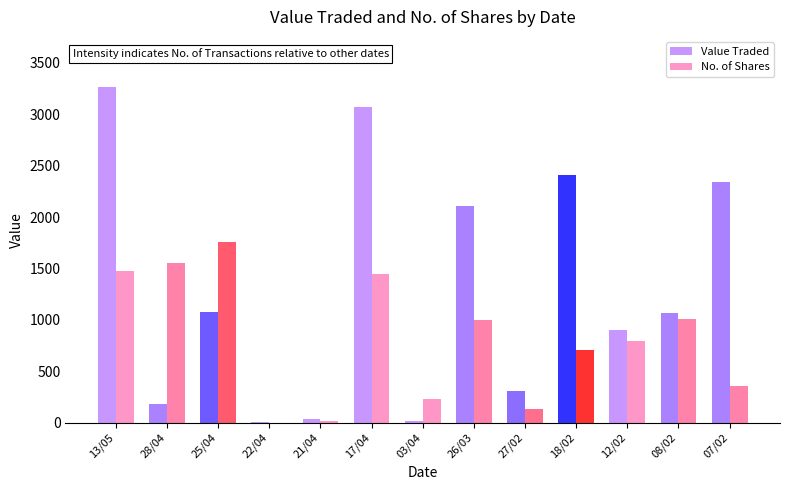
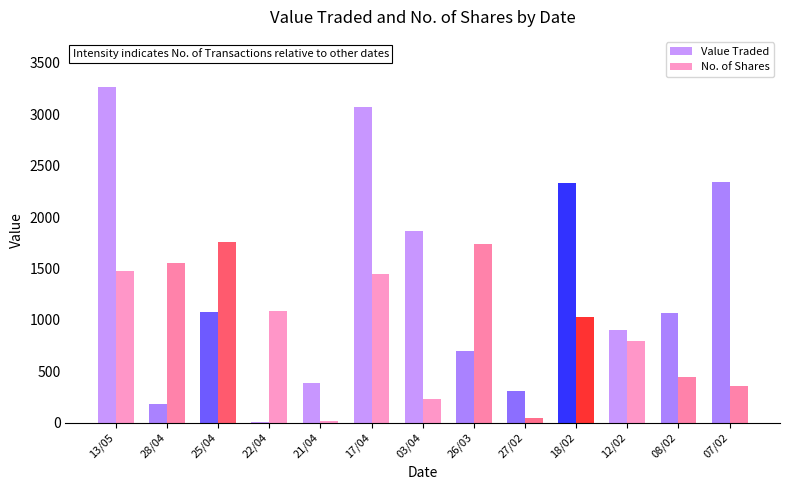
No. of Shares, 22/04: 0 -> 1090
Value Traded, 21/04: 30 -> 380
Value Traded, 03/04: 10 -> 1870
Value Traded, 26/03: 2110 -> 700
No. of Shares, 26/03: 1000 -> 1740
No. of Shares, 27/02: 140 -> 50
Value Traded, 18/02: 2410 -> 2330
No. of Shares, 18/02: 700 -> 1030
No. of Shares, 08/02: 1010 -> 450
